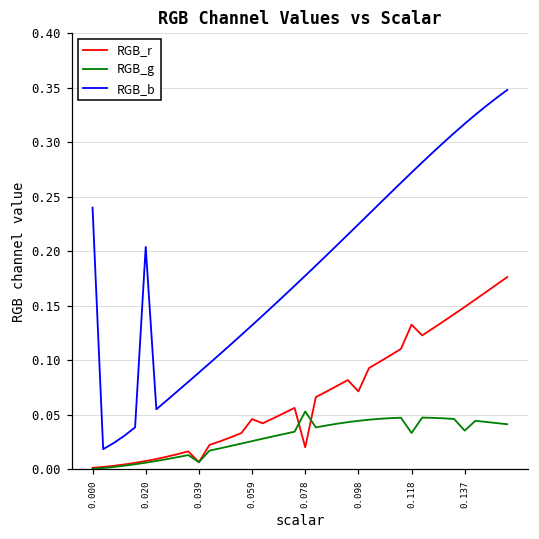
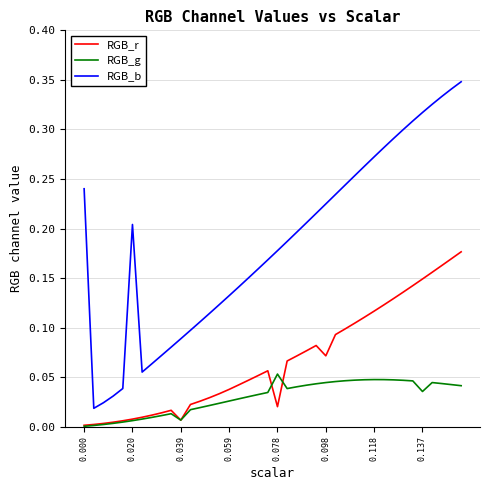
RGB_r, 0.059: 0.05 -> 0.04
RGB_r, 0.118: 0.13 -> 0.12
RGB_g, 0.118: 0.03 -> 0.05
